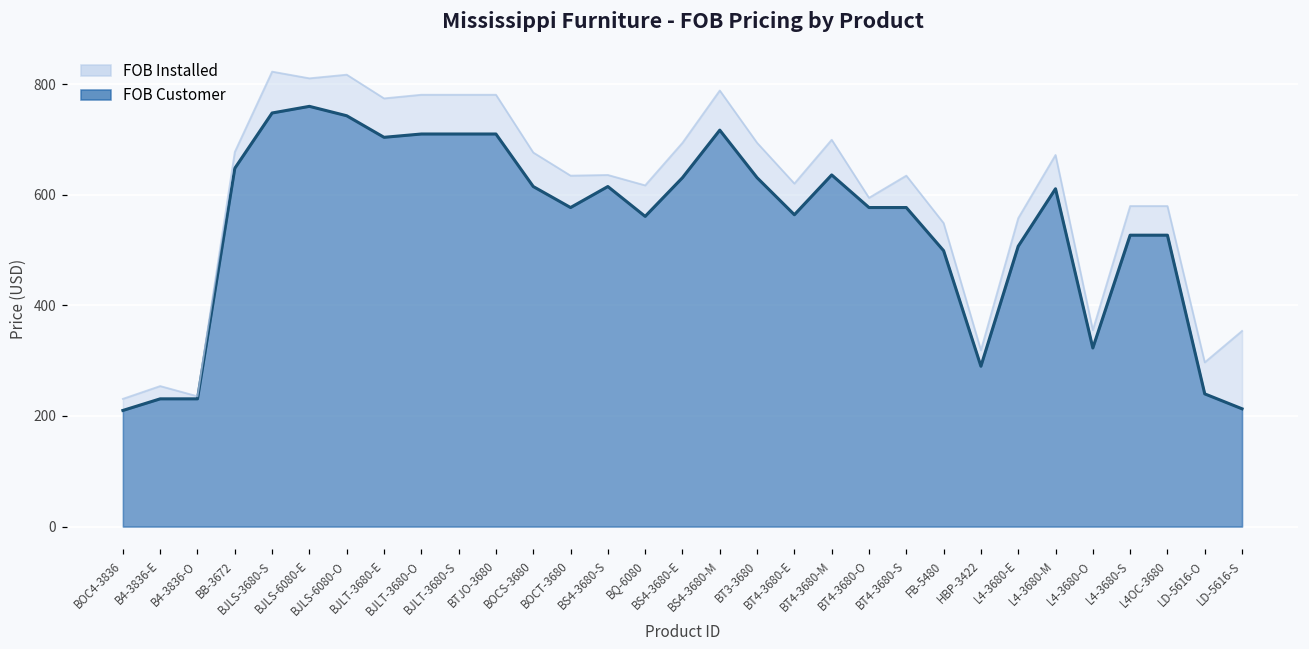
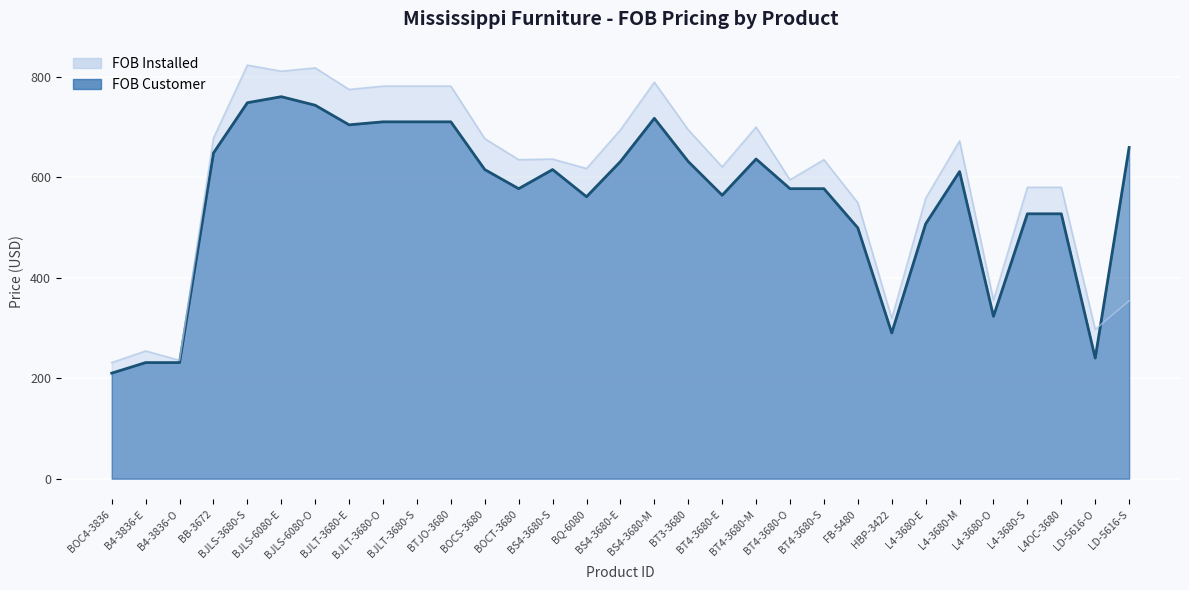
FOB Customer, LD-5616-S: 210 -> 660
